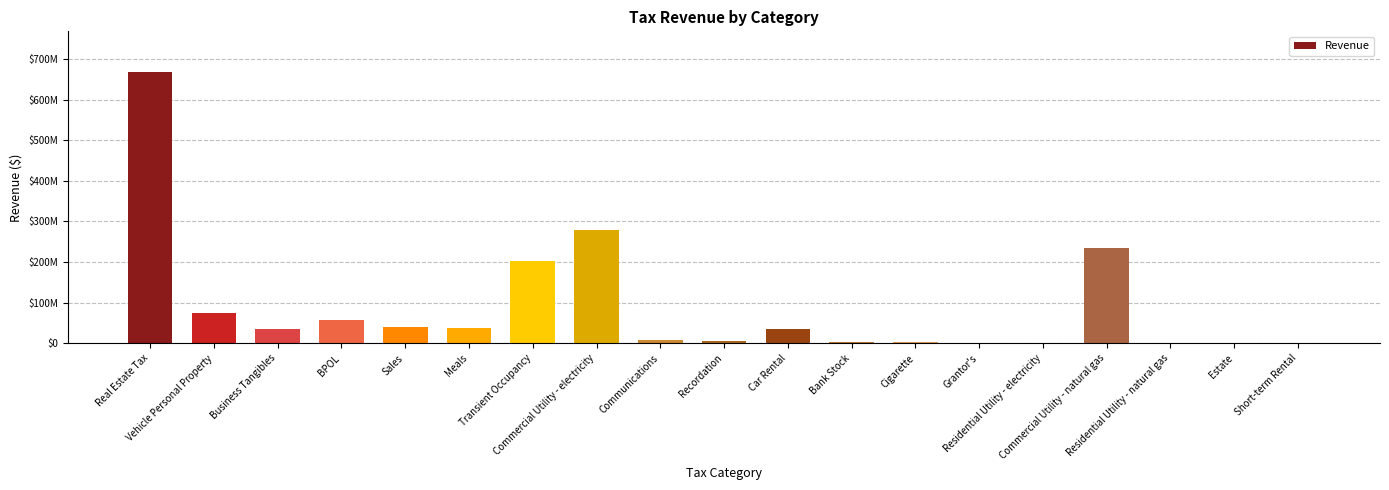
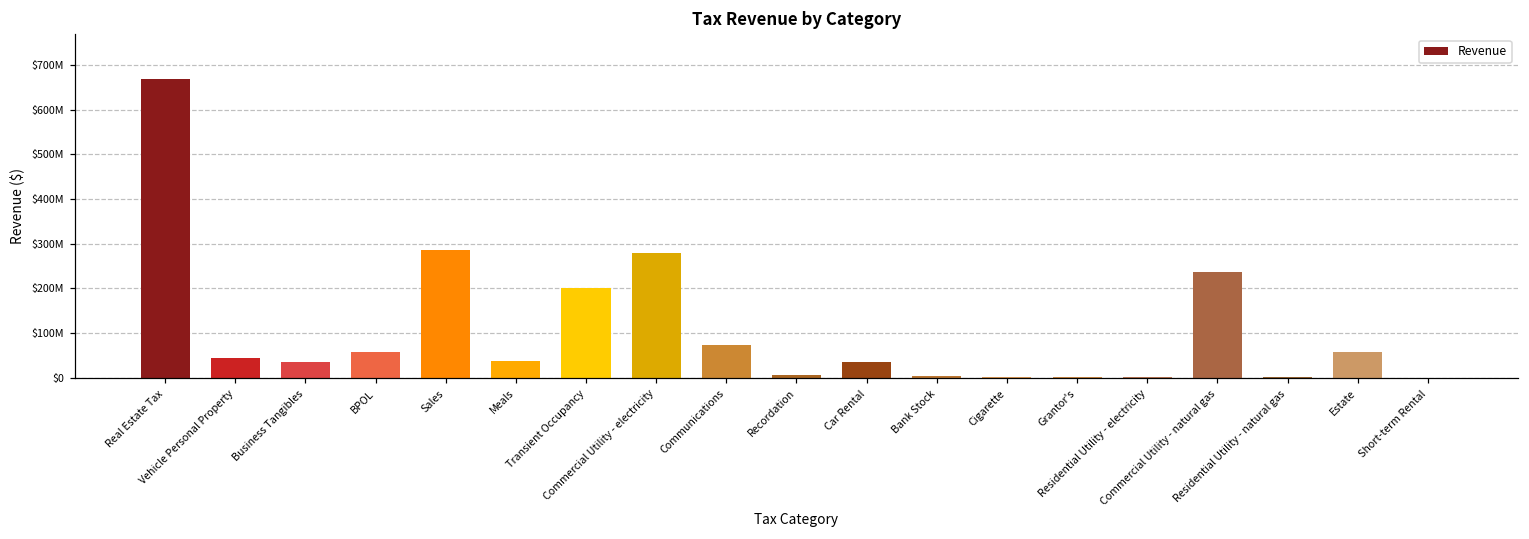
Vehicle Personal Property: $70000000 -> $40000000
Sales: $40000000 -> $290000000
Communications: $10000000 -> $70000000
Estate: $0 -> $60000000
